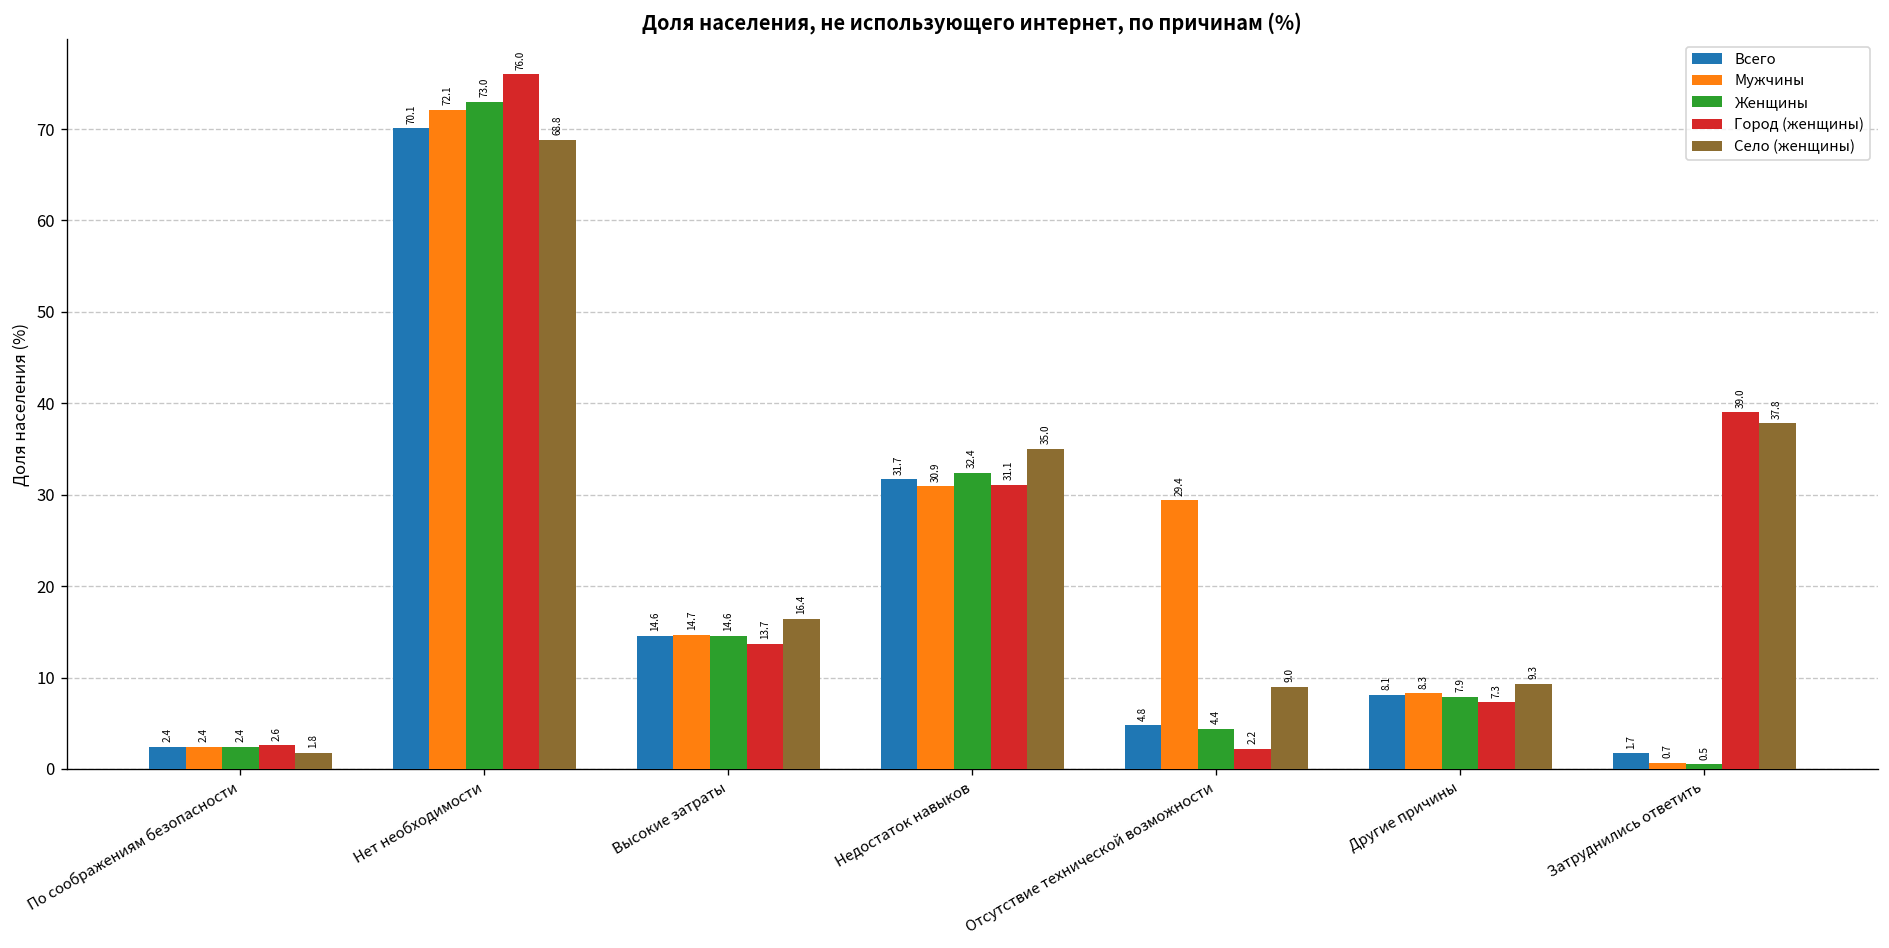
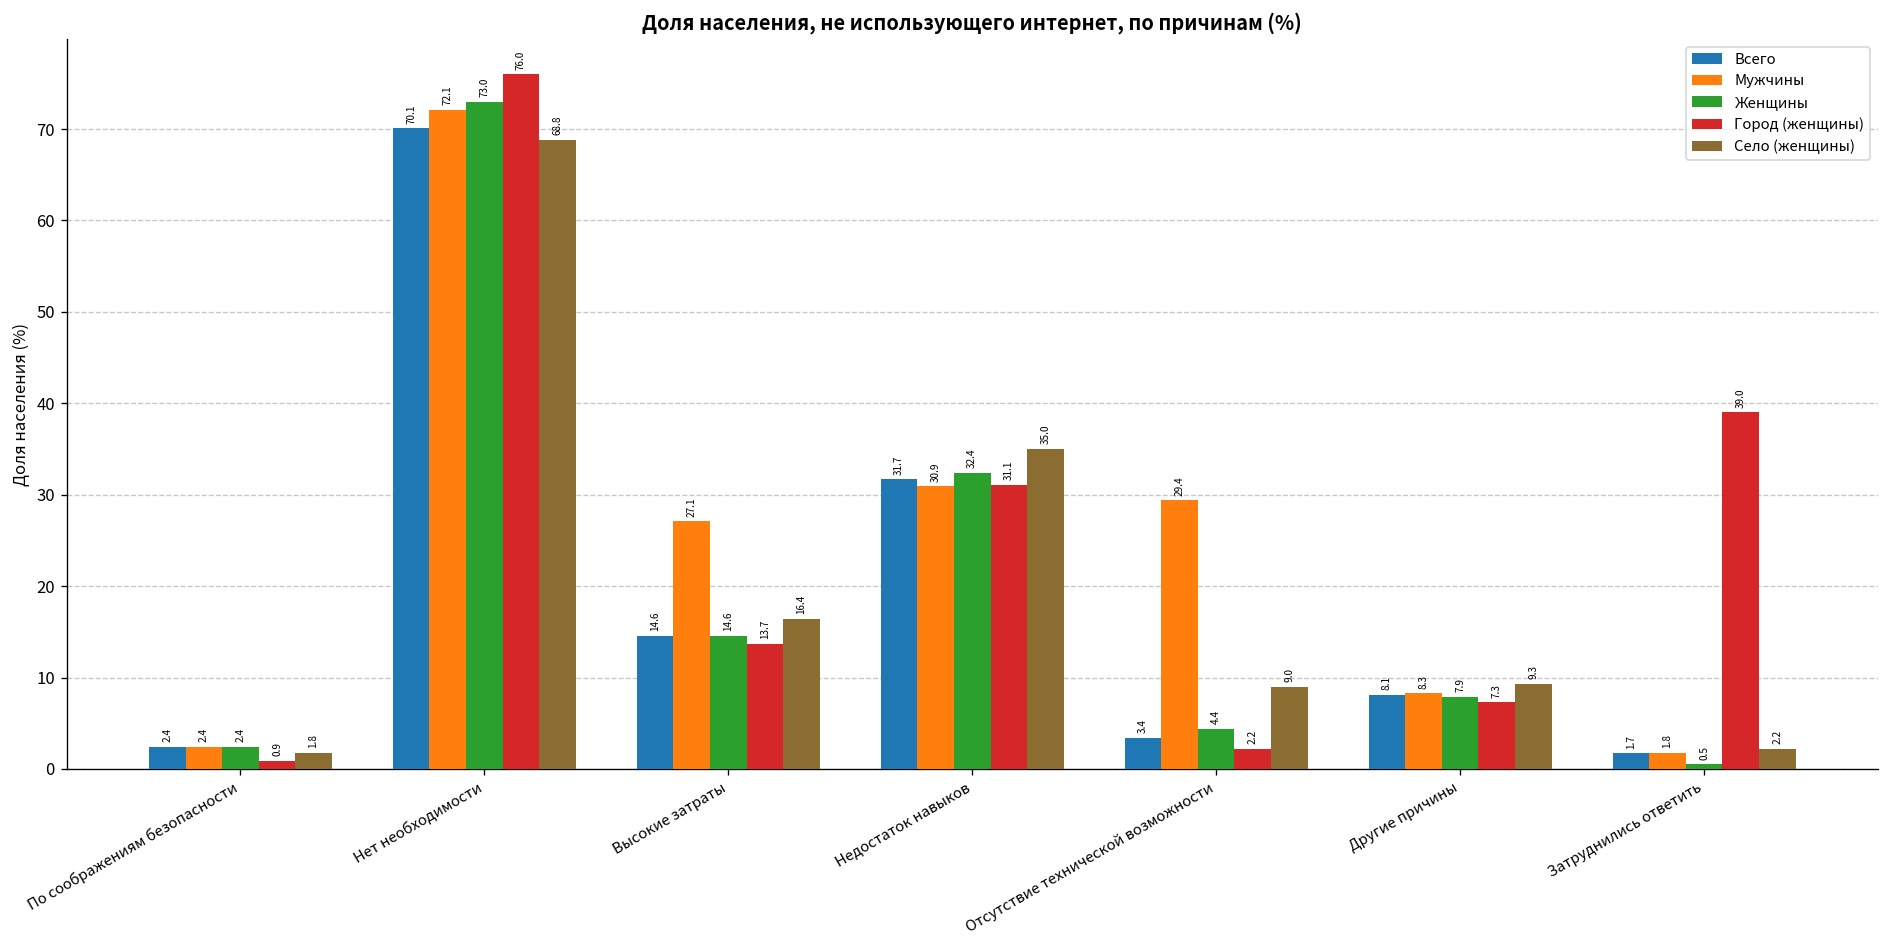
Город (женщины), По соображениям безопасности: 2.6 -> 0.9
Мужчины, Высокие затраты: 14.7 -> 27.1
Всего, Отсутствие технической возможности: 4.8 -> 3.4
Мужчины, Затруднились ответить: 0.7 -> 1.8
Село (женщины), Затруднились ответить: 37.8 -> 2.2
